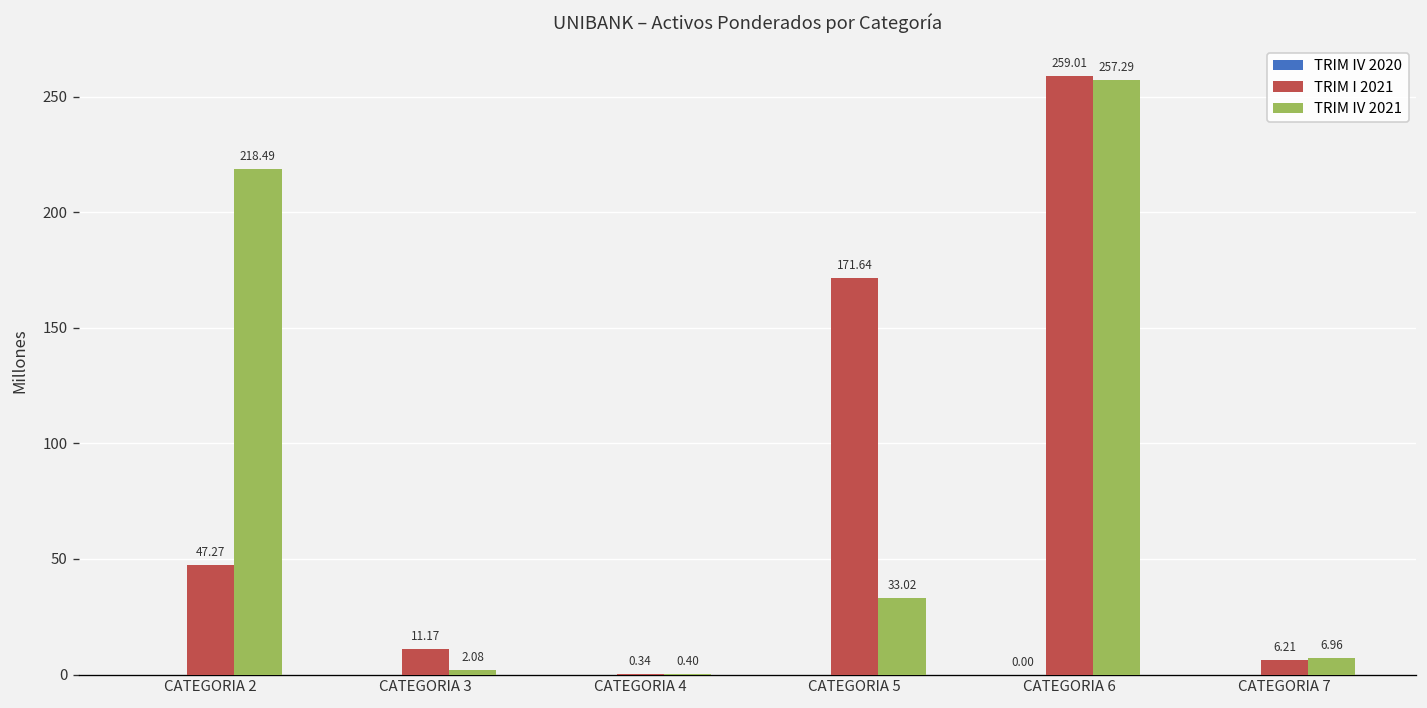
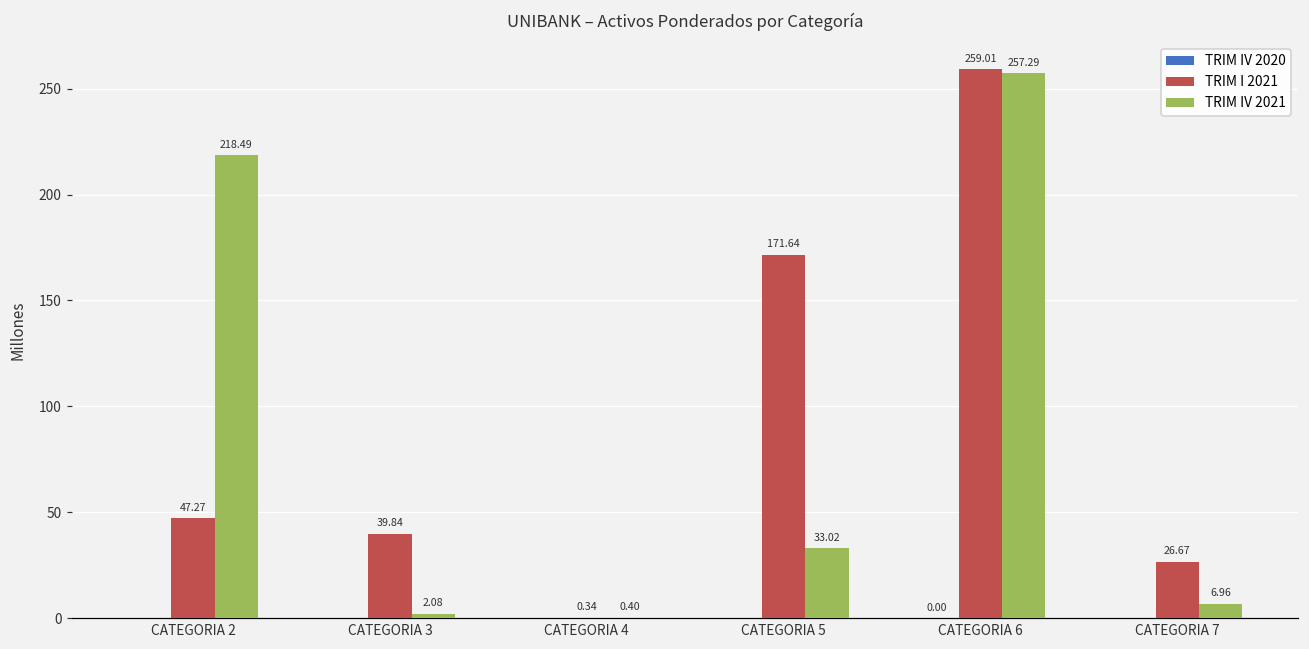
TRIM I 2021, CATEGORIA 3: 11.17 -> 39.84
TRIM I 2021, CATEGORIA 7: 6.21 -> 26.67
